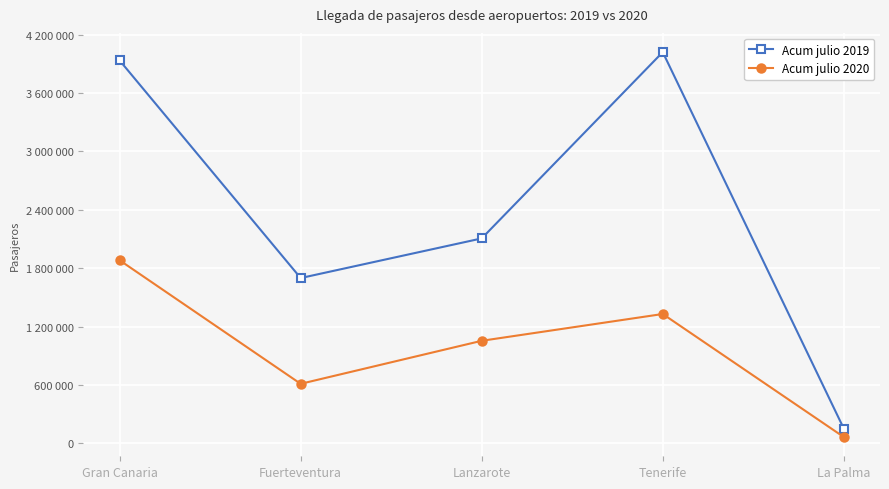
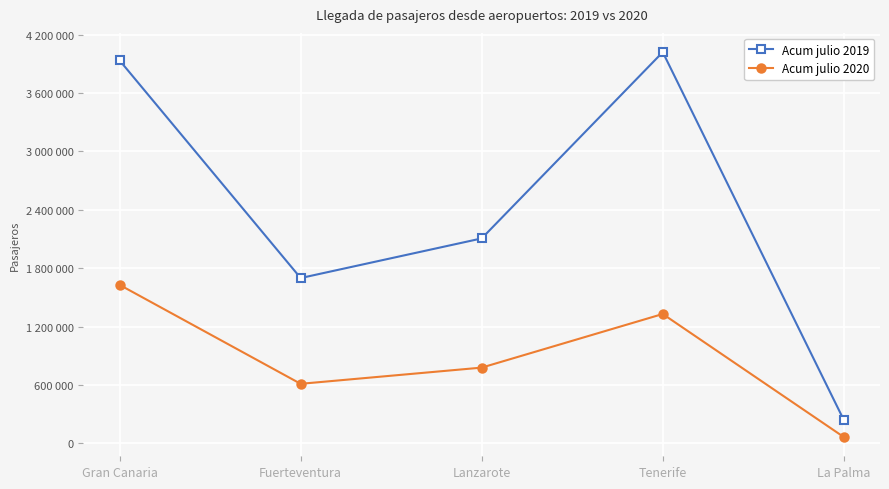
Acum julio 2020, Gran Canaria: 1900000 -> 1600000
Acum julio 2020, Lanzarote: 1100000 -> 800000
Acum julio 2019, La Palma: 150000 -> 240000
